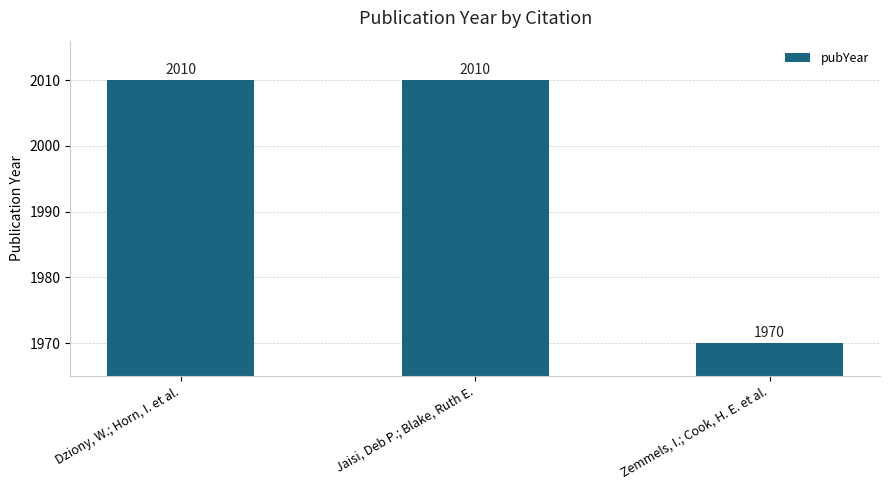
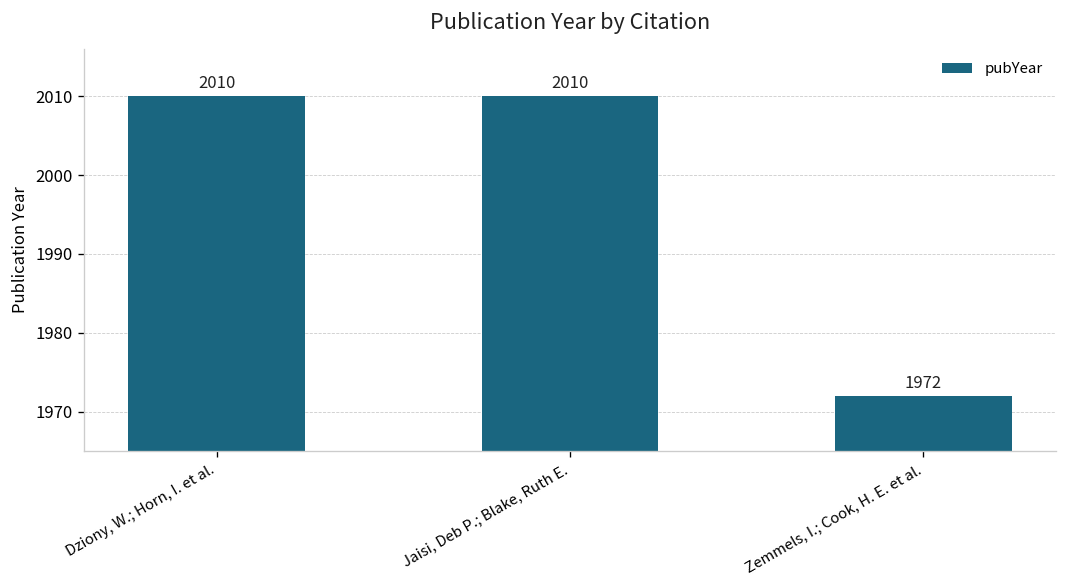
Zemmels, I.; Cook, H. E. et al.: 1970 -> 1972
